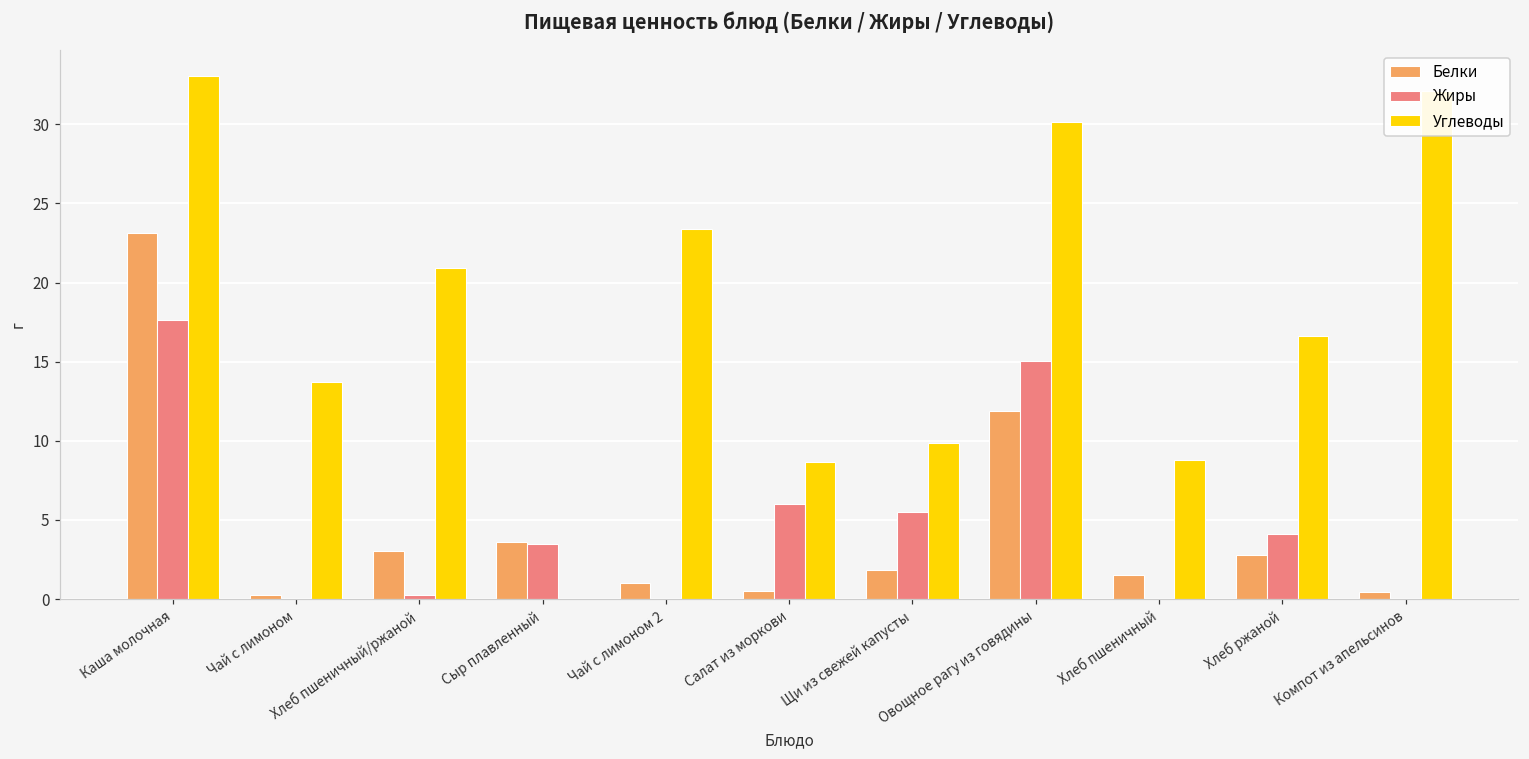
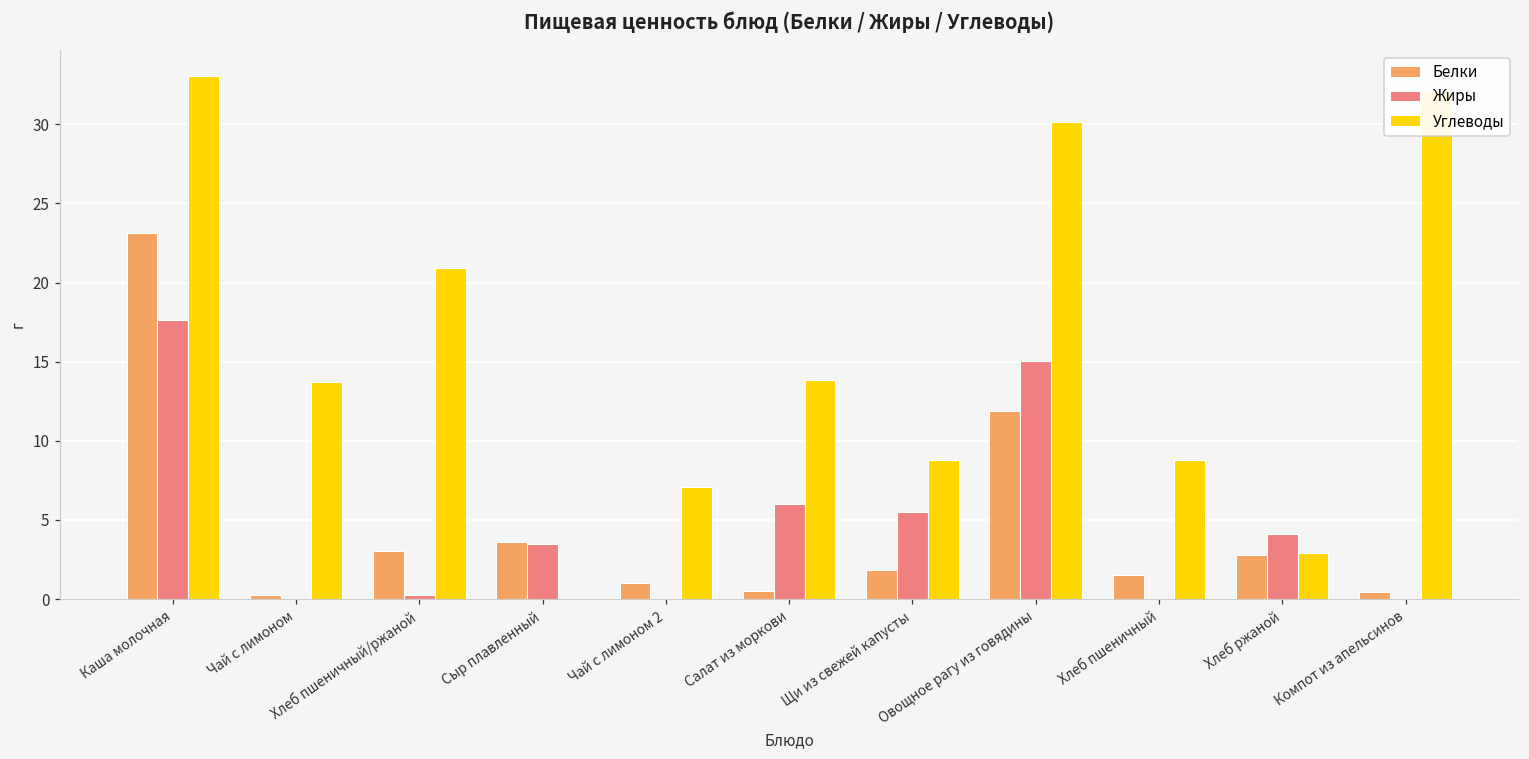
Углеводы, Чай с лимоном 2: 23.4 -> 7.1
Углеводы, Салат из моркови: 8.7 -> 13.9
Углеводы, Щи из свежей капусты: 9.9 -> 8.8
Углеводы, Хлеб ржаной: 16.6 -> 2.9
